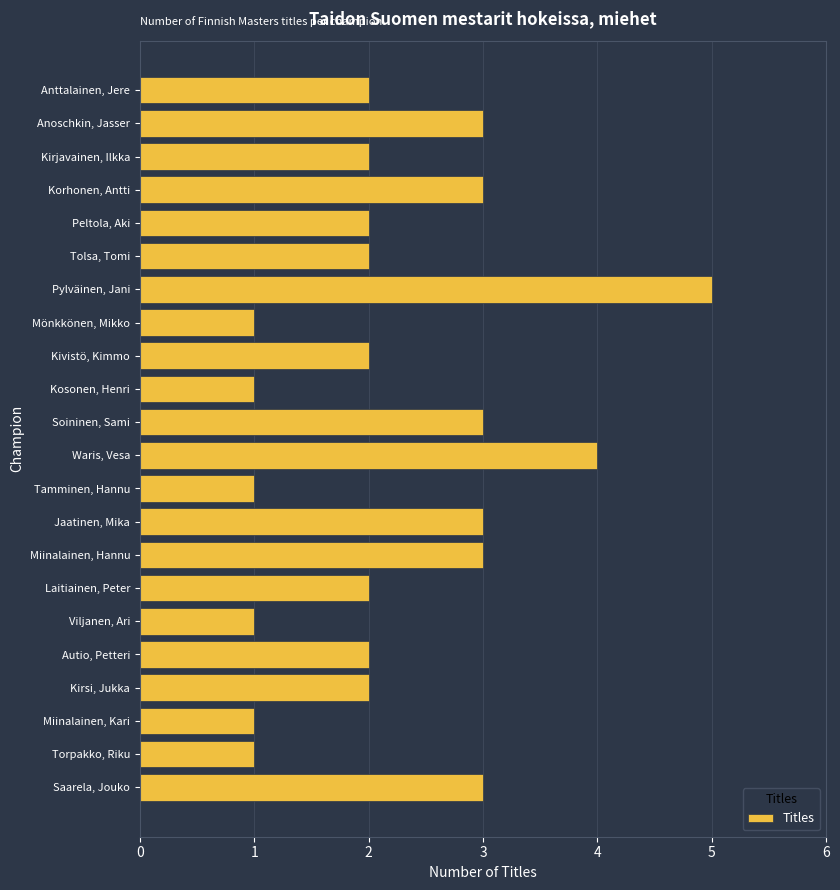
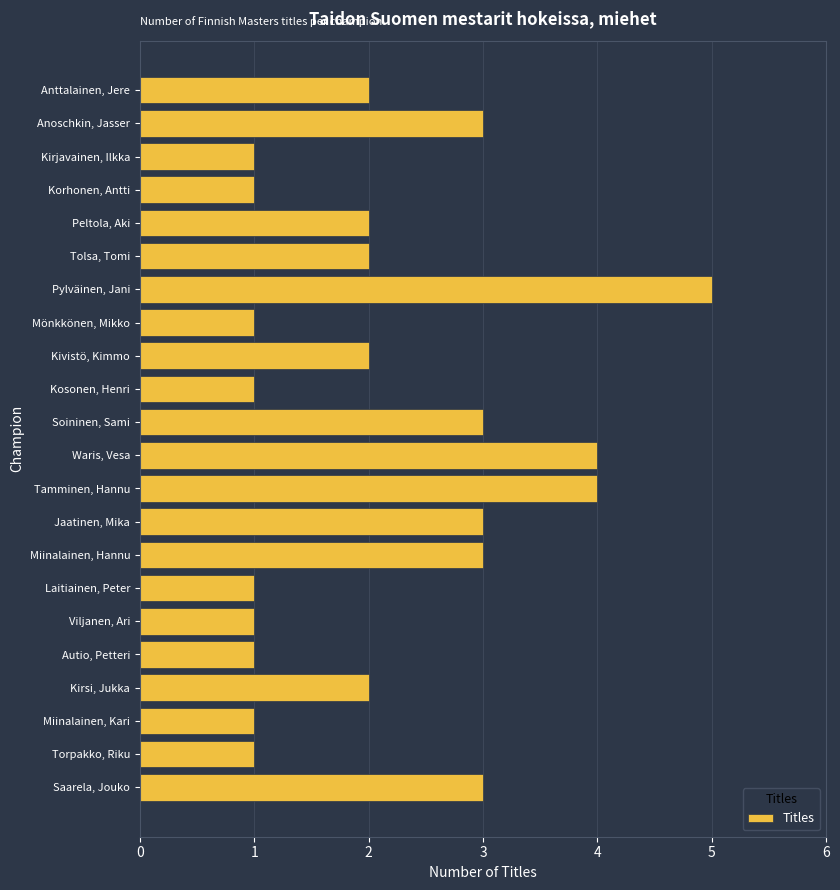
Kirjavainen, Ilkka: 2 -> 1
Korhonen, Antti: 3 -> 1
Tamminen, Hannu: 1 -> 4
Laitiainen, Peter: 2 -> 1
Autio, Petteri: 2 -> 1
